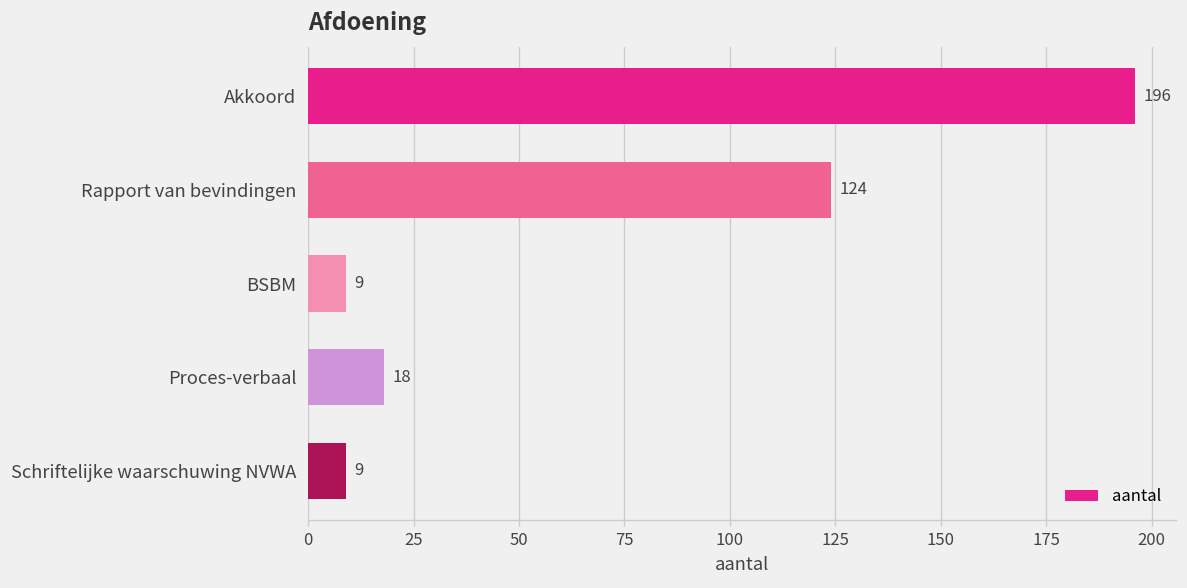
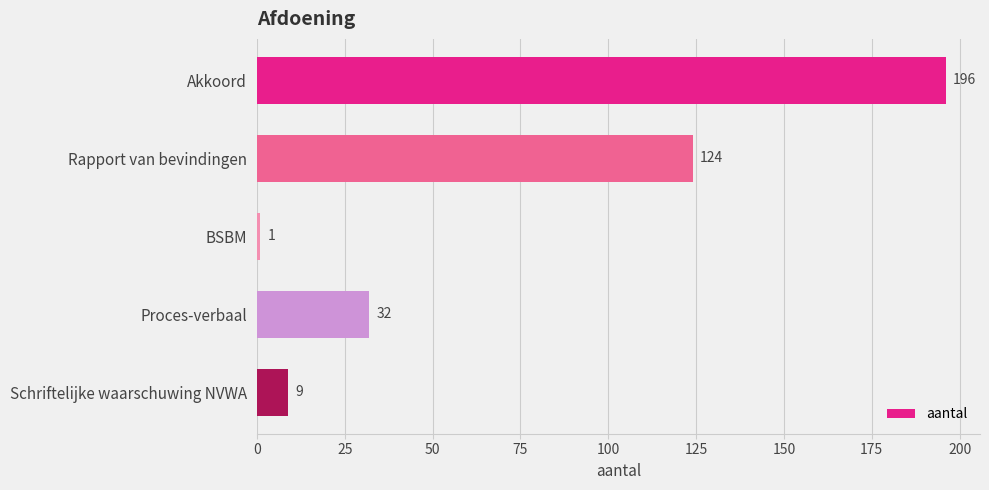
BSBM: 9 -> 1
Proces-verbaal: 18 -> 32
